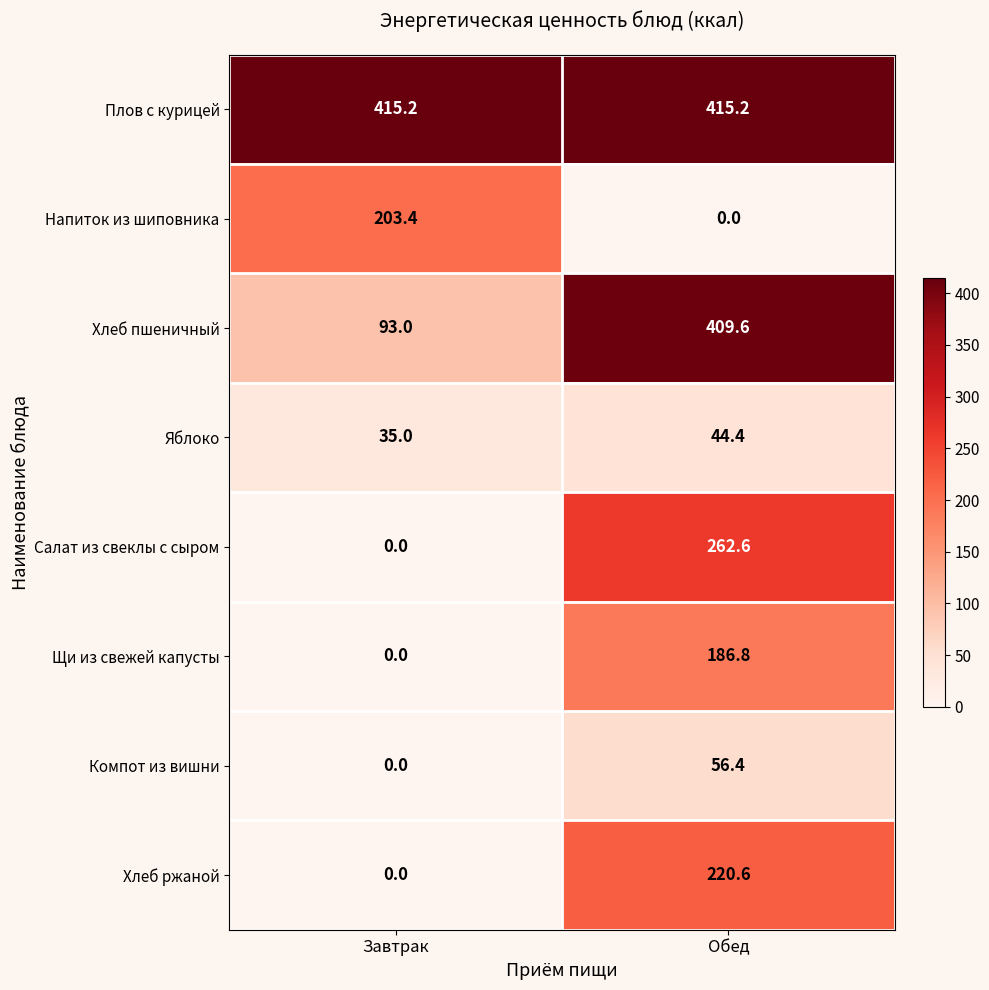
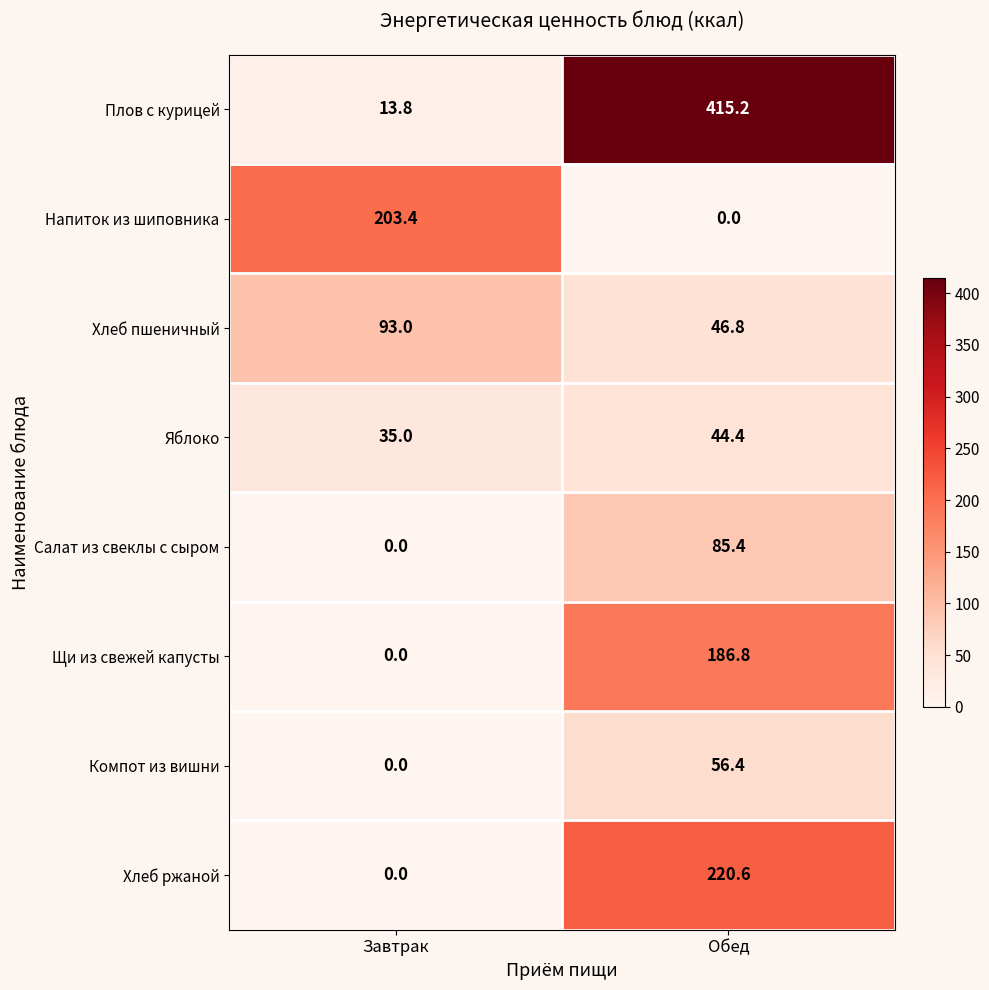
Плов с курицей, Завтрак: 415.2 -> 13.8
Хлеб пшеничный, Обед: 409.6 -> 46.8
Салат из свеклы с сыром, Обед: 262.6 -> 85.4
